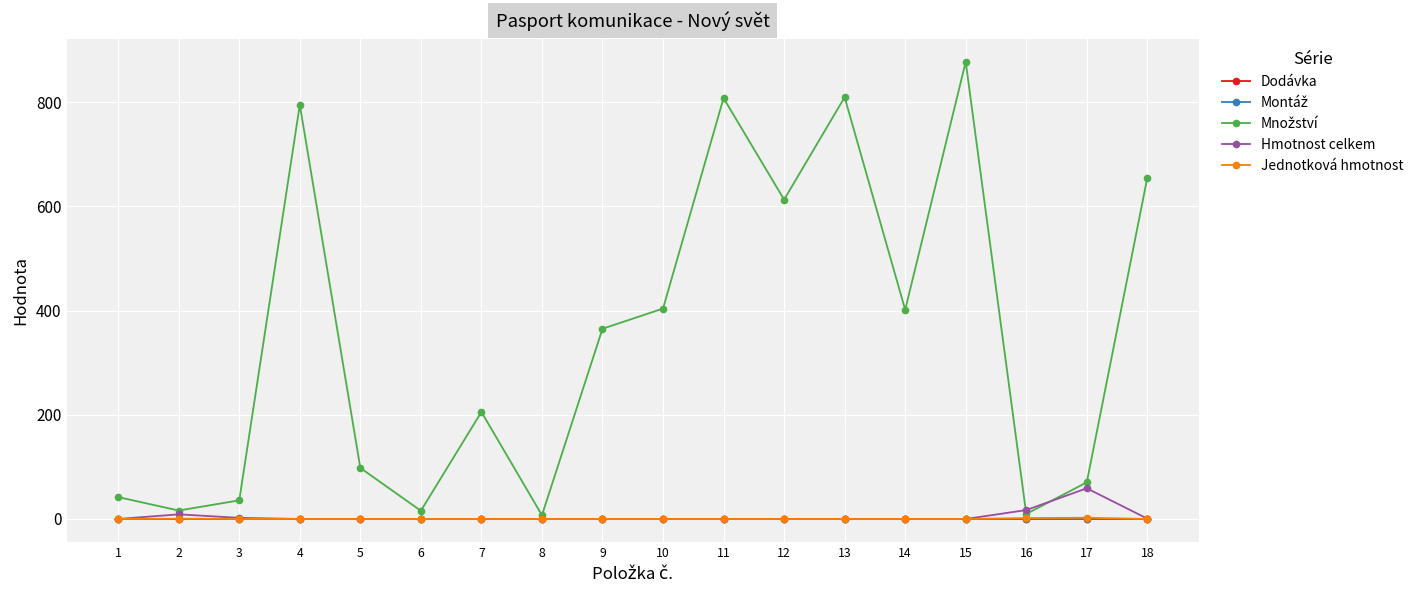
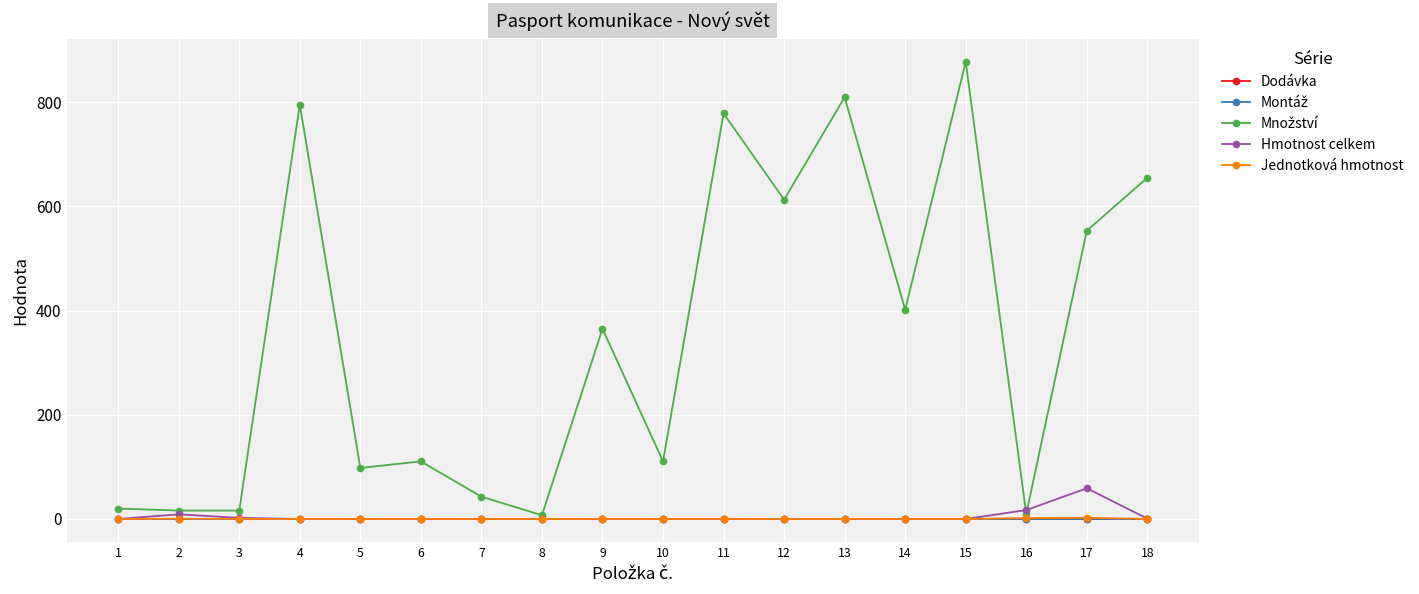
Množství, 1: 40 -> 20
Množství, 3: 40 -> 20
Množství, 6: 20 -> 110
Množství, 7: 210 -> 40
Množství, 10: 400 -> 110
Množství, 11: 810 -> 780
Množství, 17: 70 -> 550
